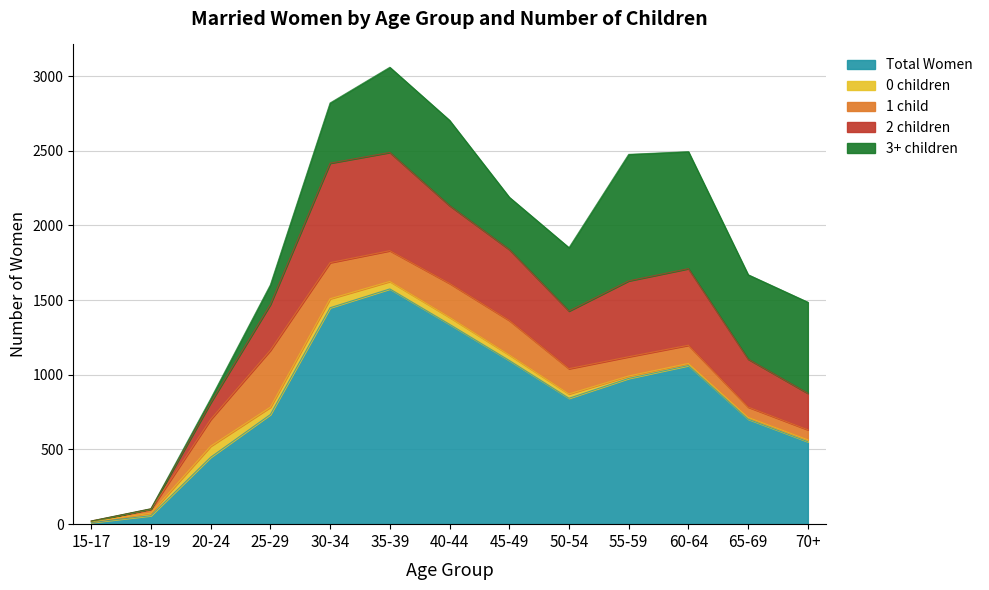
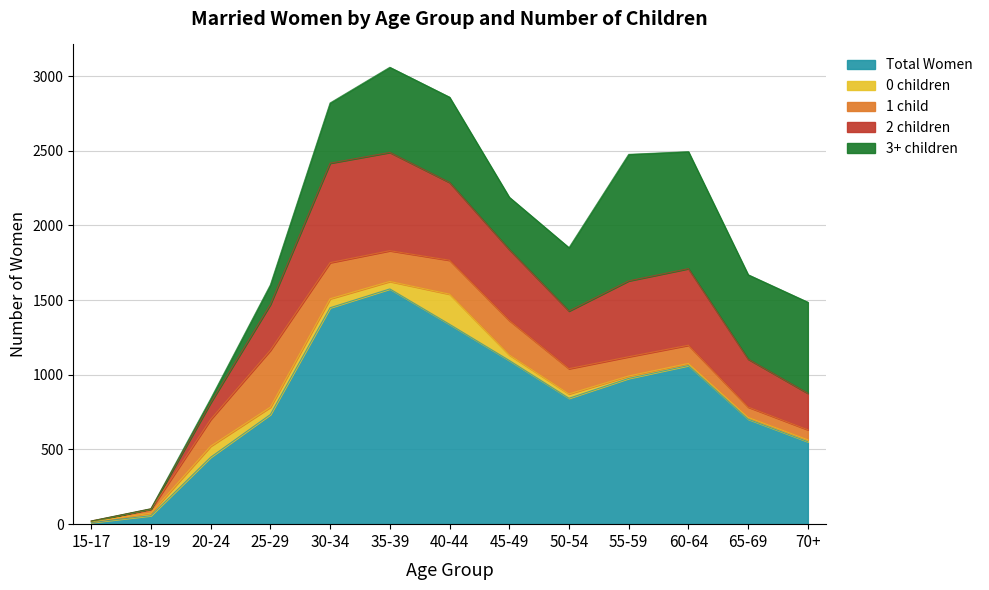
0 children, 40-44: 50 -> 200
